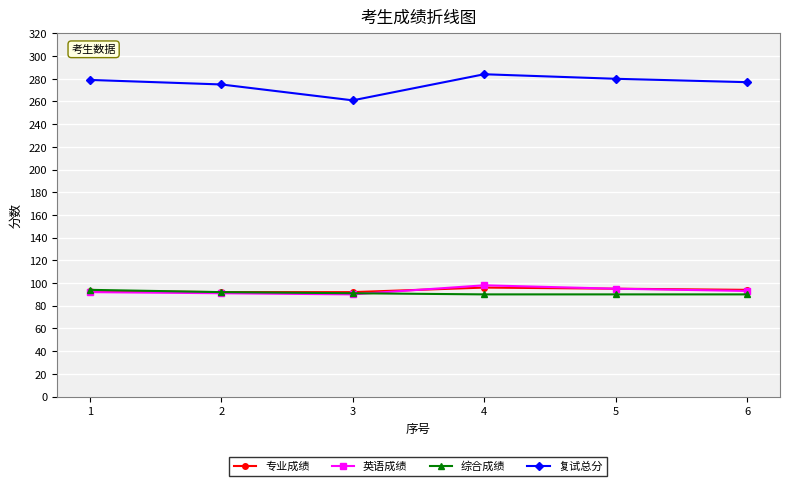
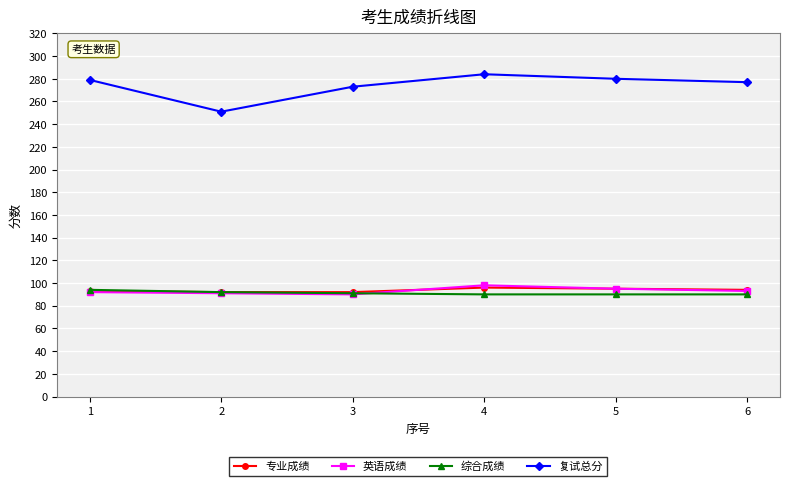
复试总分, 2: 275 -> 251
复试总分, 3: 261 -> 273
